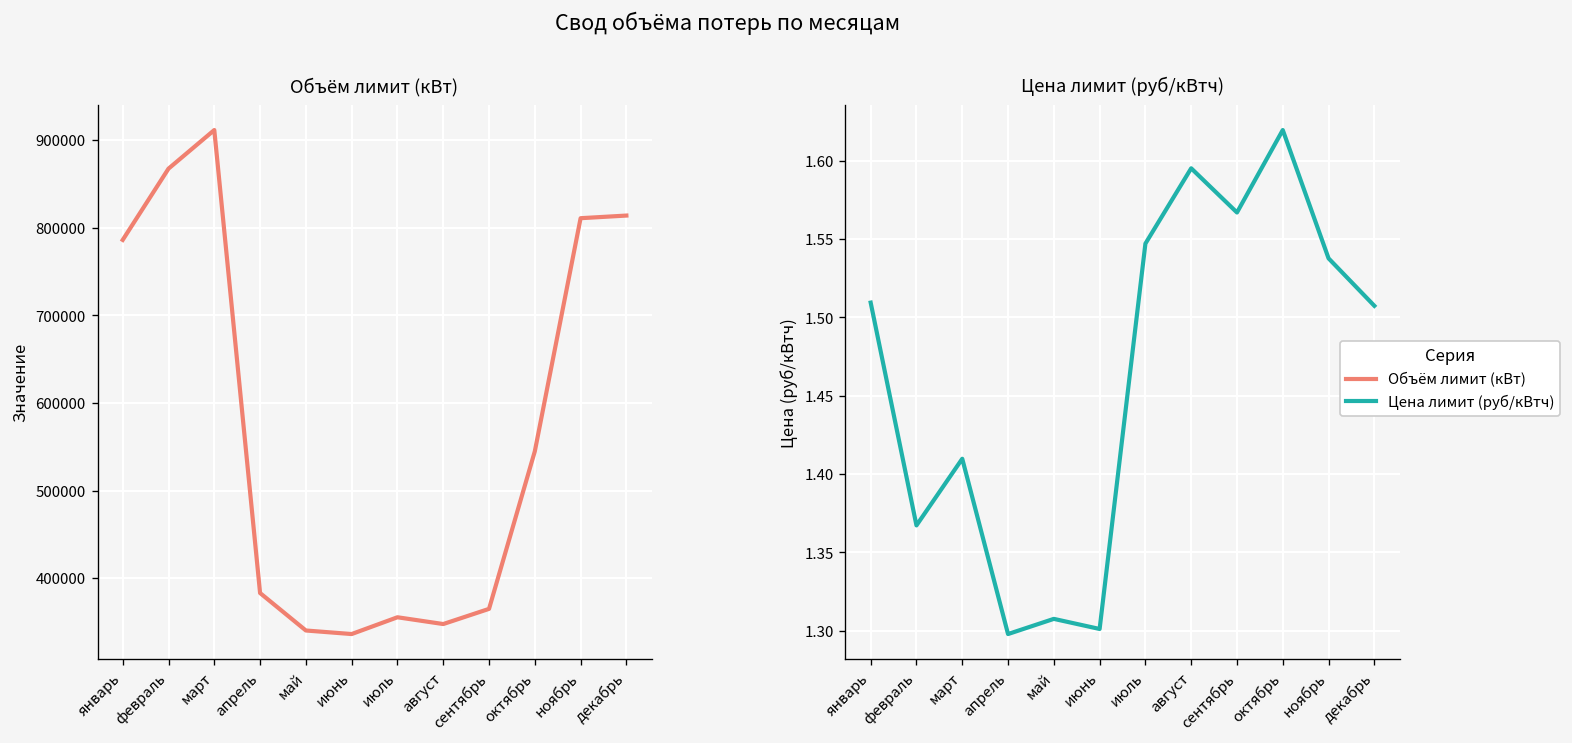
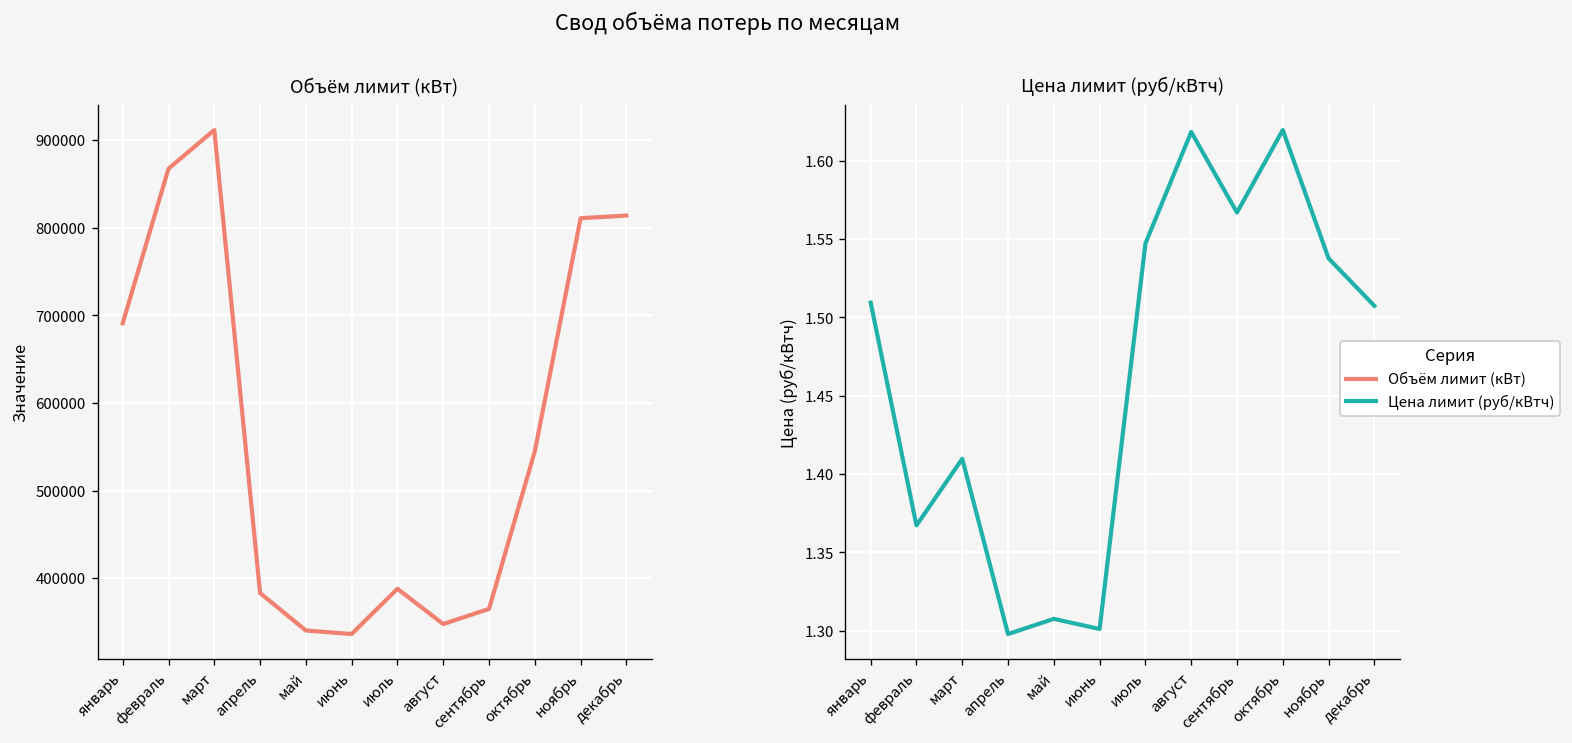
Объём лимит (кВт), январь: 790000 -> 690000
Объём лимит (кВт), июль: 360000 -> 390000
Цена лимит (руб/кВтч), август: 1.595 -> 1.618
